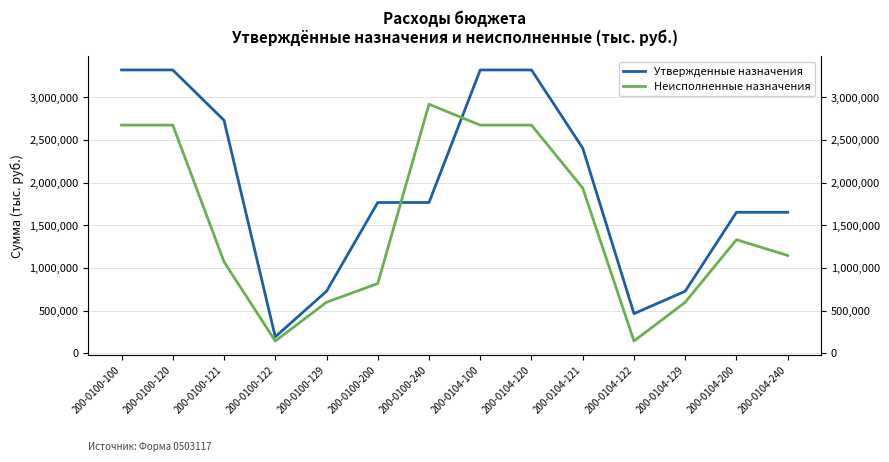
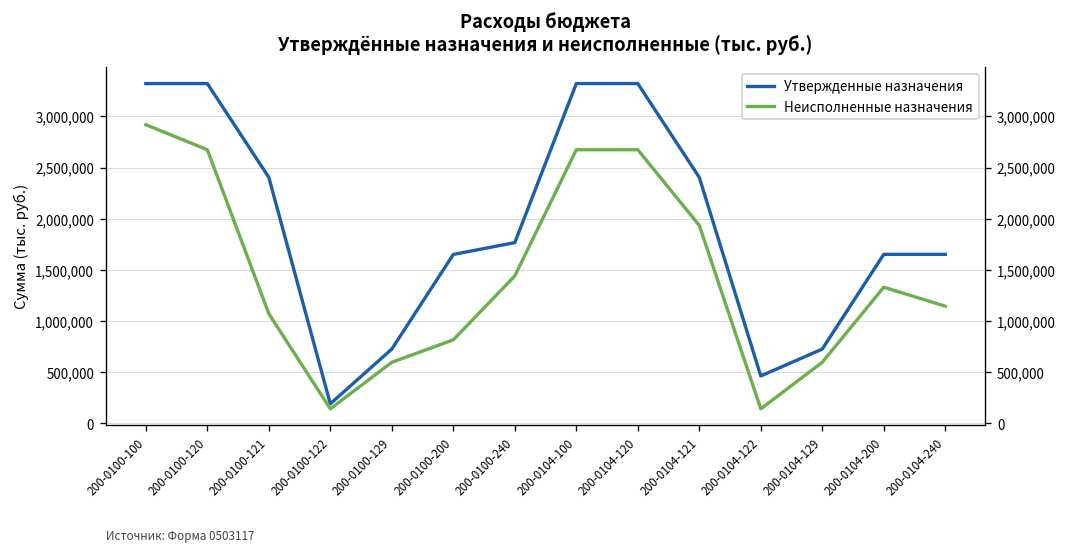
Неисполненные назначения, 200-0100-100: 2,700,000 -> 2,900,000
Утвержденные назначения, 200-0100-121: 2,700,000 -> 2,400,000
Утвержденные назначения, 200-0100-200: 1,800,000 -> 1,700,000
Неисполненные назначения, 200-0100-240: 2,900,000 -> 1,400,000
